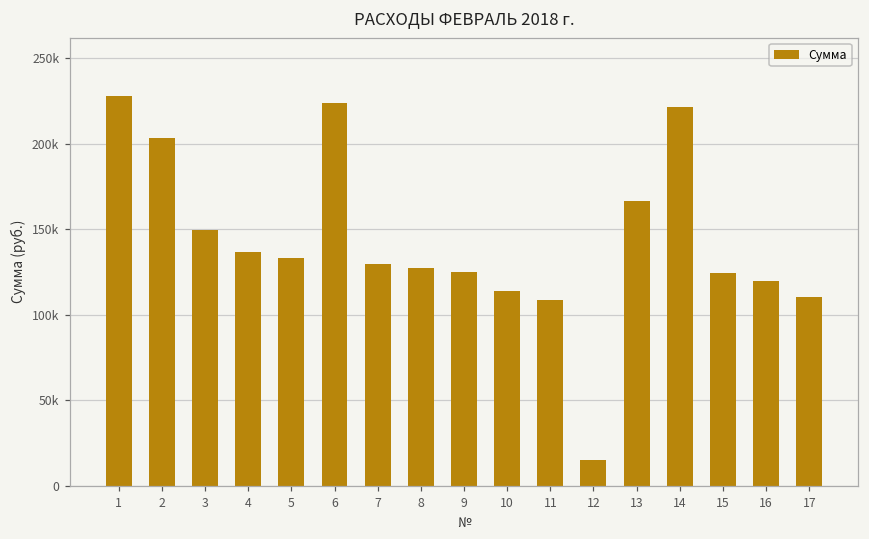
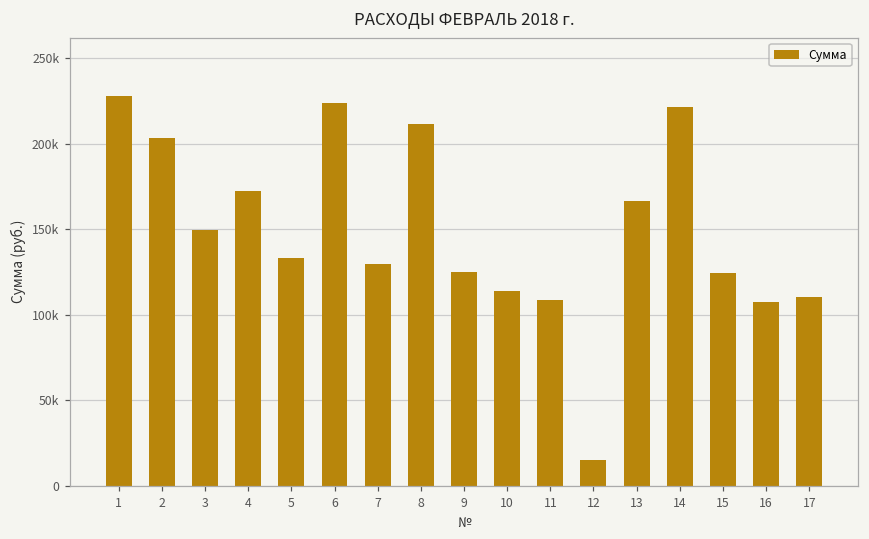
4: 137000 -> 172000
8: 127000 -> 211000
16: 120000 -> 108000
